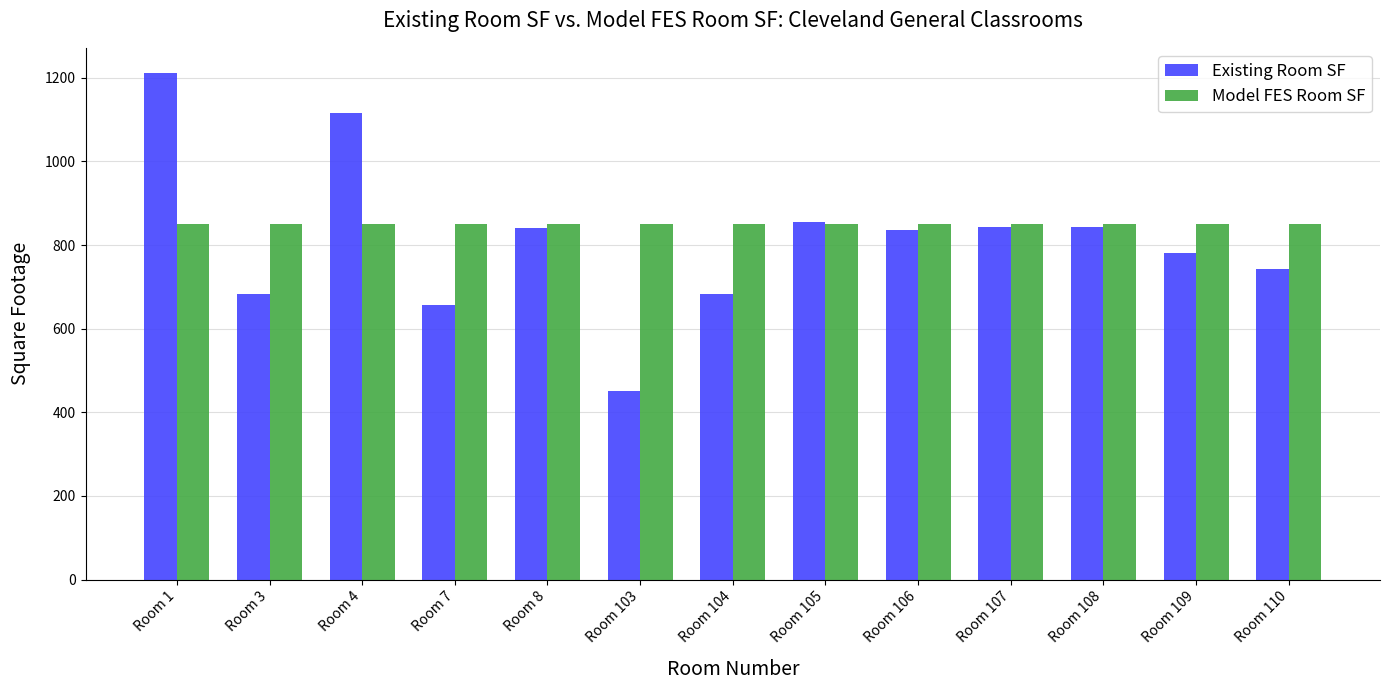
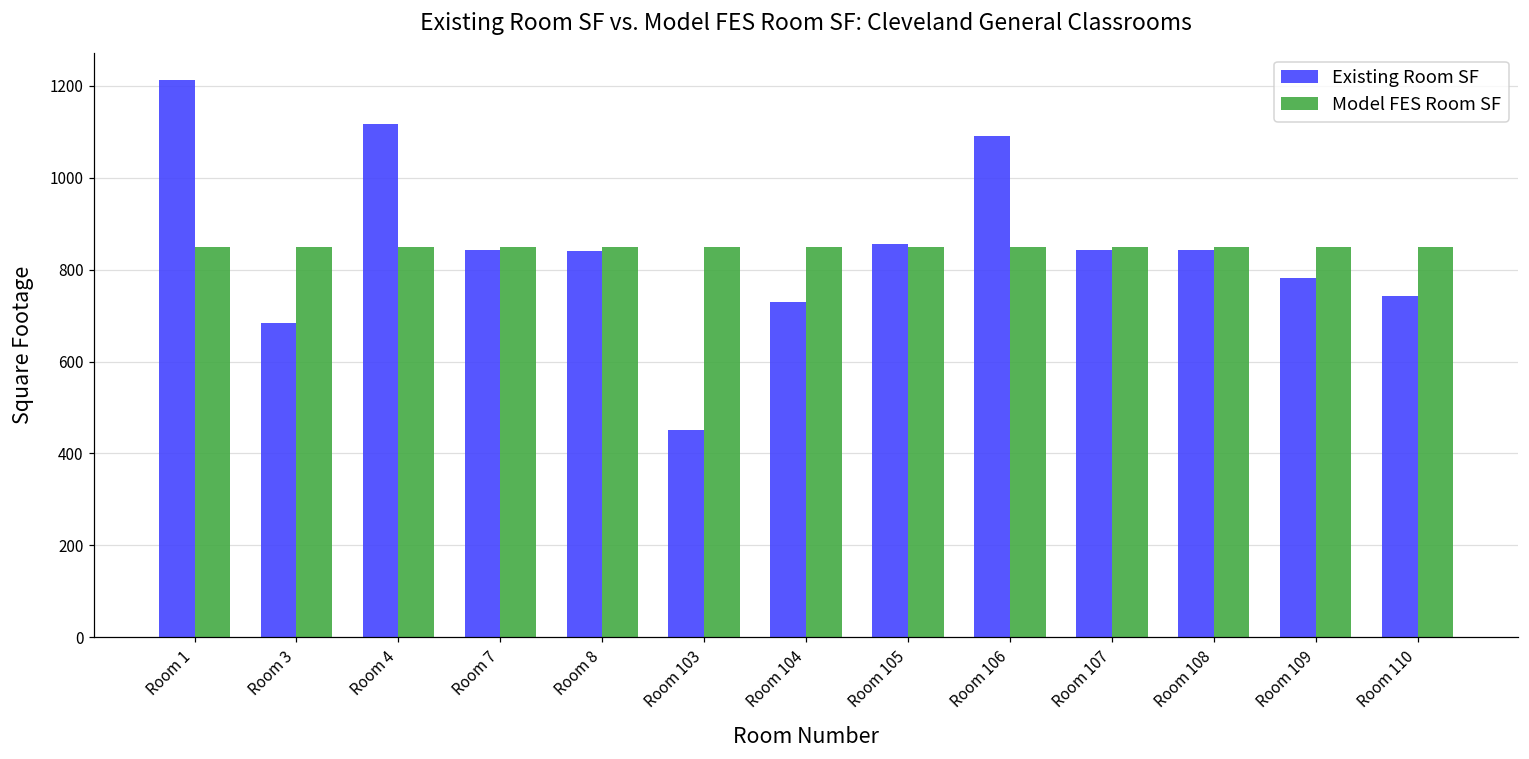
Existing Room SF, Room 7: 660 -> 840
Existing Room SF, Room 104: 680 -> 730
Existing Room SF, Room 106: 840 -> 1090
